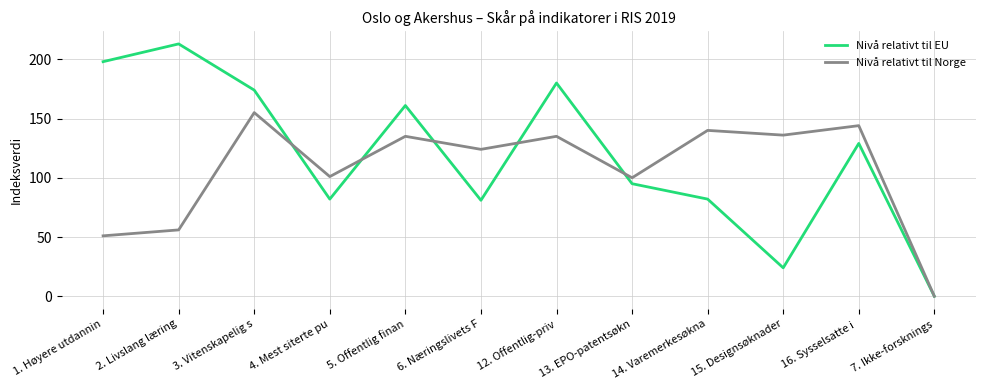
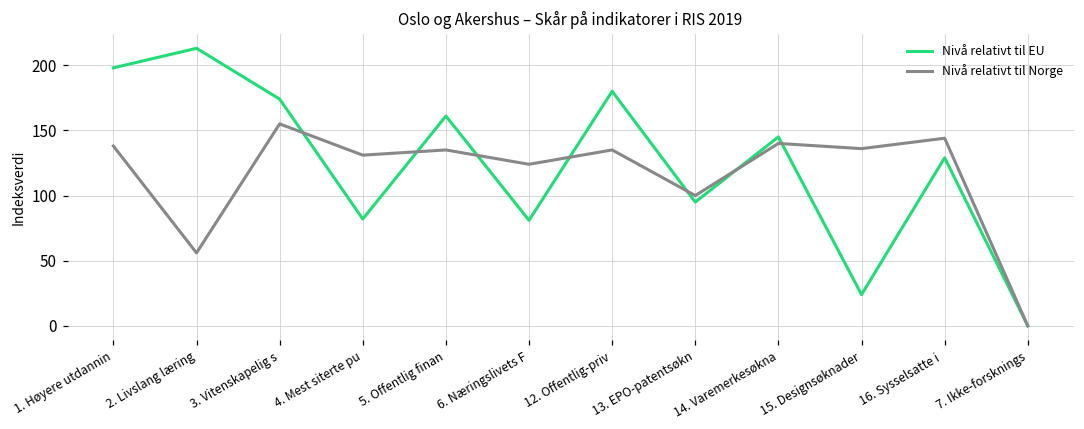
Nivå relativt til Norge, 1. Høyere utdannin: 51 -> 138
Nivå relativt til Norge, 4. Mest siterte pu: 101 -> 131
Nivå relativt til EU, 14. Varemerkesøkna: 82 -> 145
